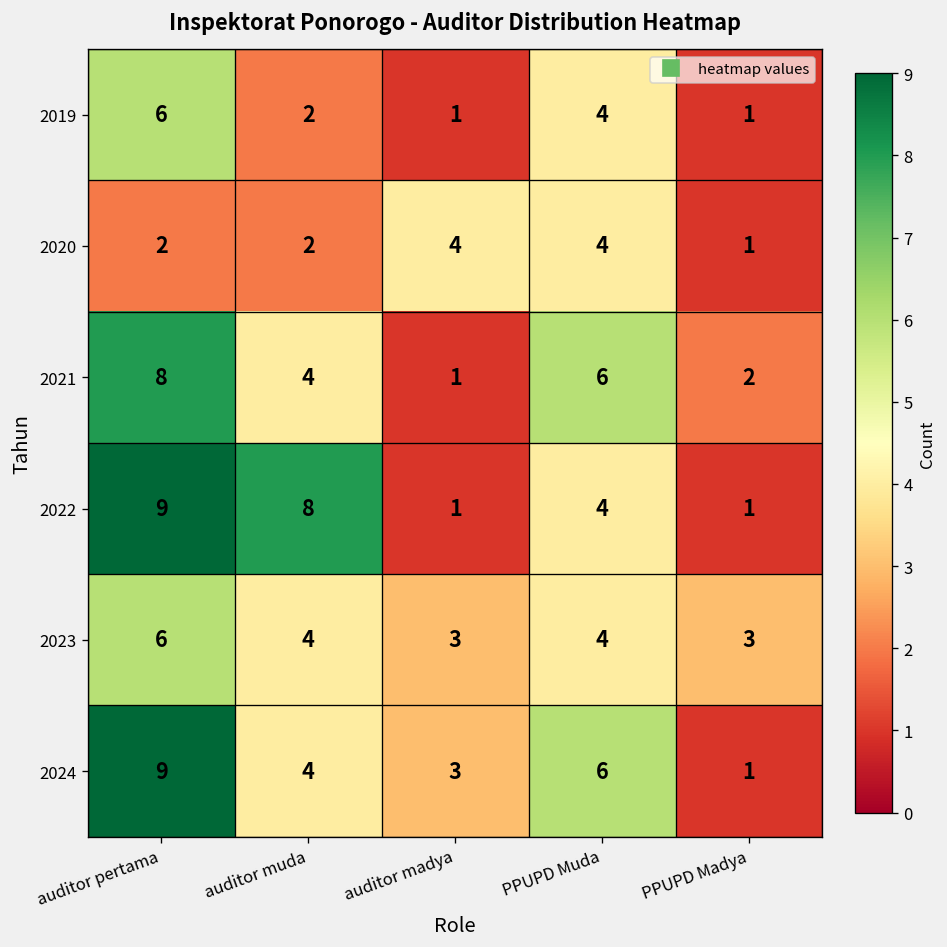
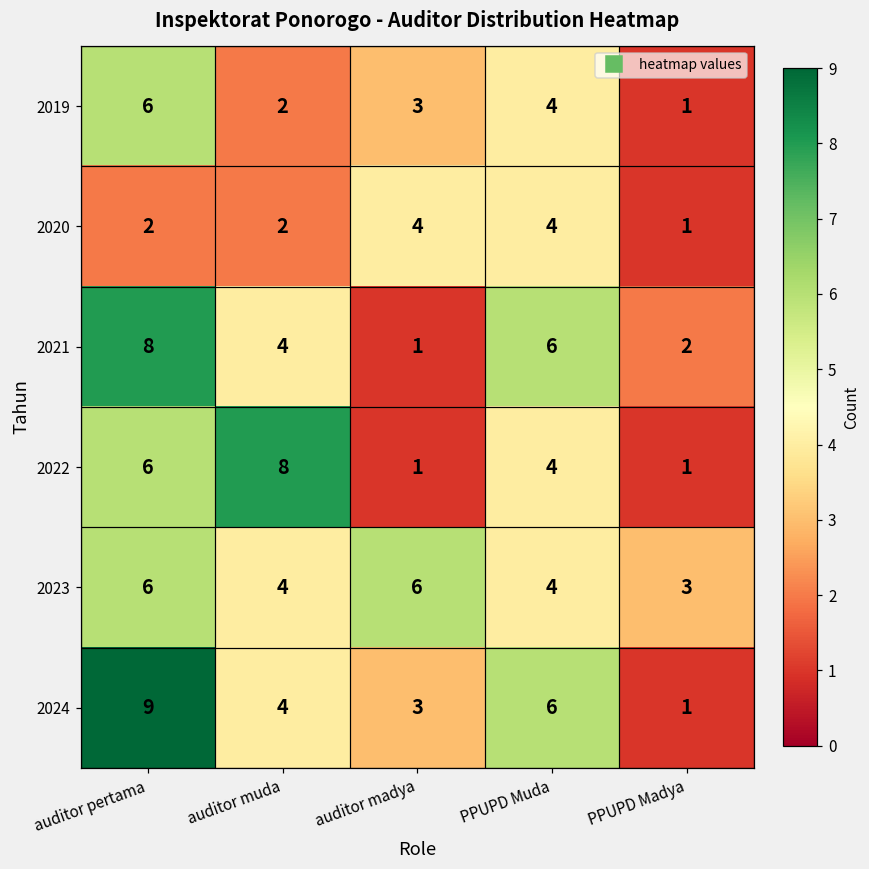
2019, auditor madya: 1 -> 3
2022, auditor pertama: 9 -> 6
2023, auditor madya: 3 -> 6
